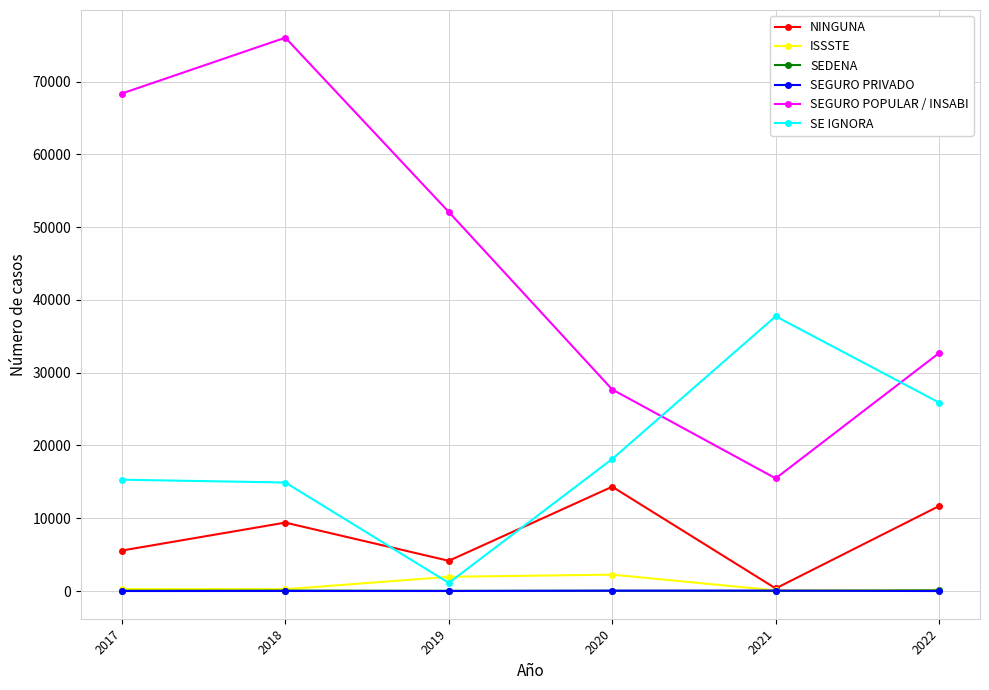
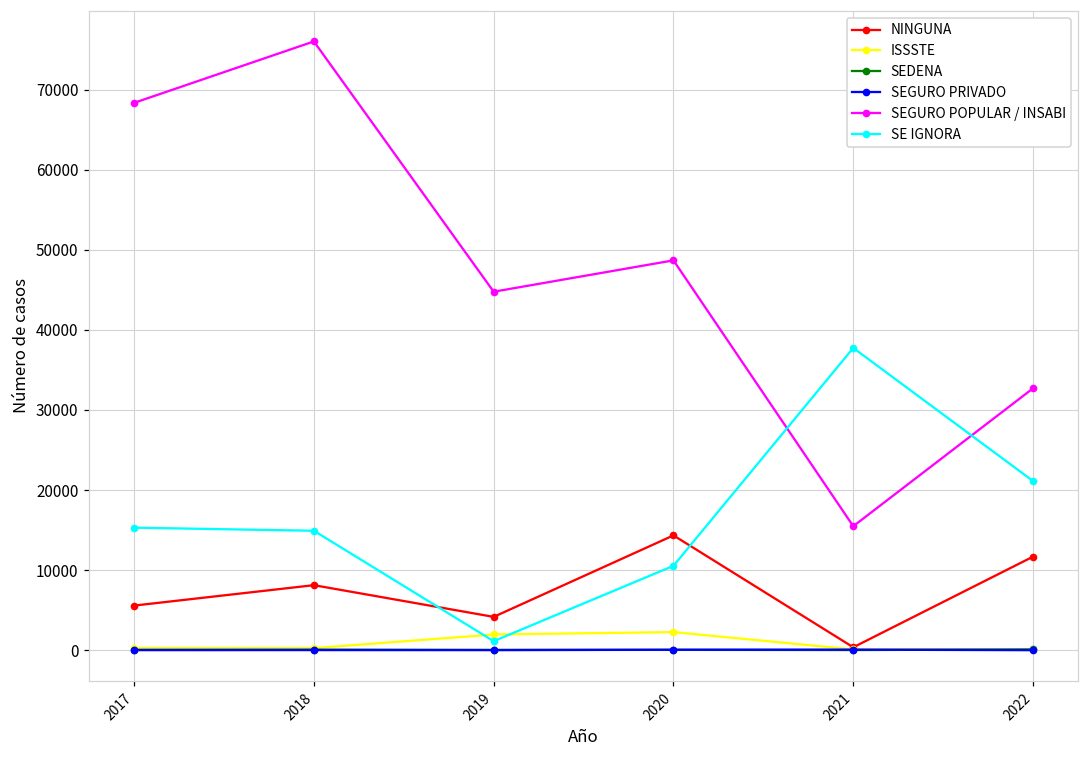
NINGUNA, 2018: 9000 -> 8000
SEGURO POPULAR / INSABI, 2019: 52000 -> 45000
SEGURO POPULAR / INSABI, 2020: 28000 -> 49000
SE IGNORA, 2020: 18000 -> 11000
SE IGNORA, 2022: 26000 -> 21000
